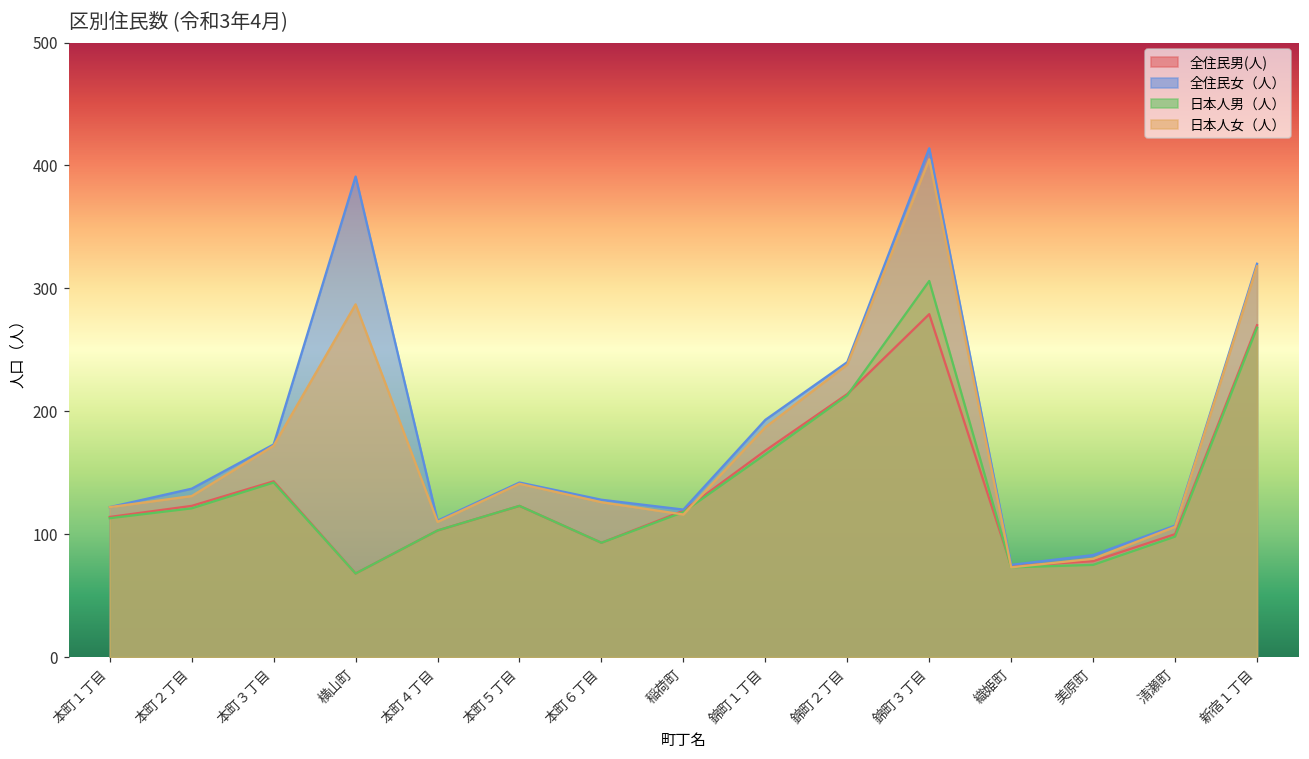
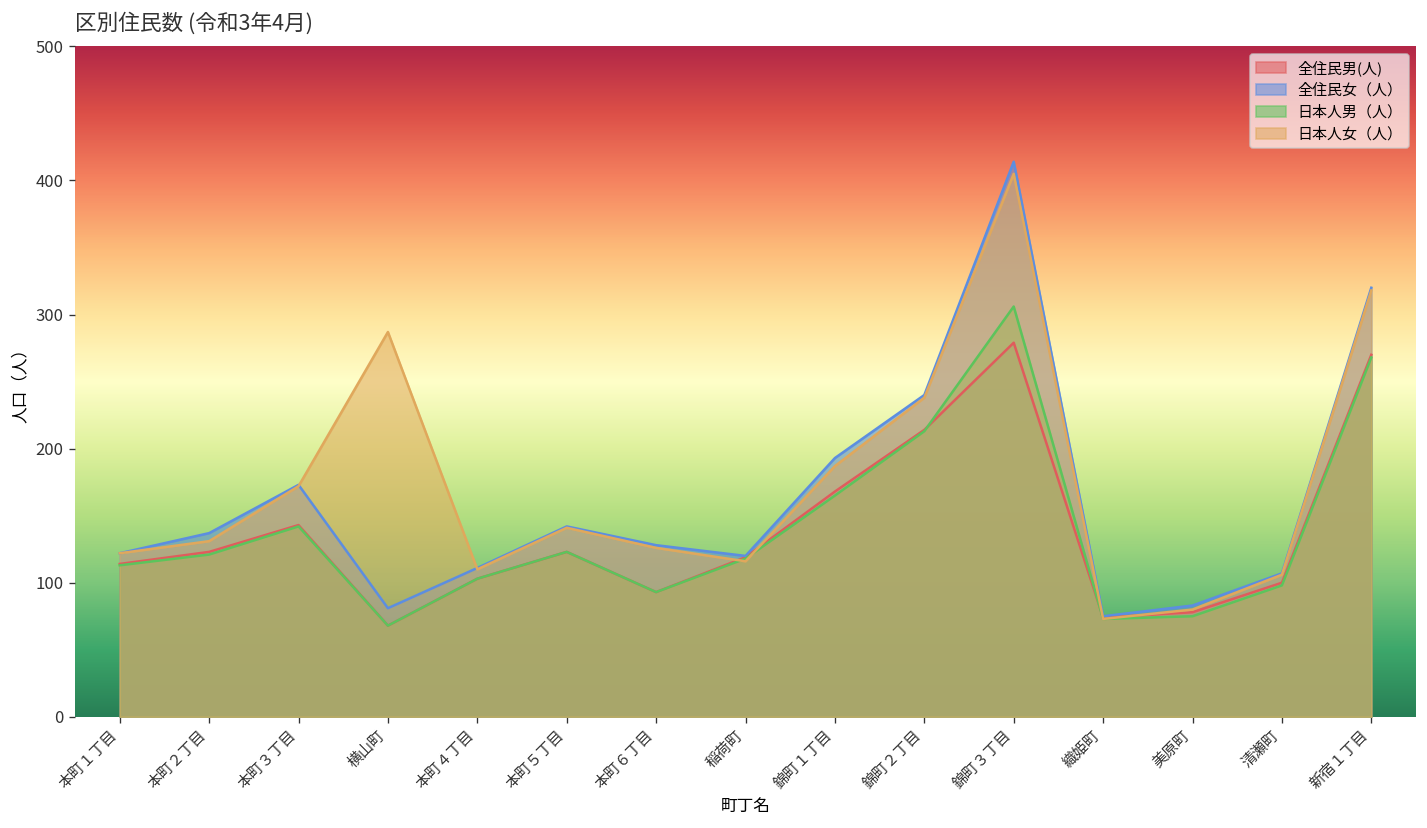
全住民女（人）, 横山町: 391 -> 81
